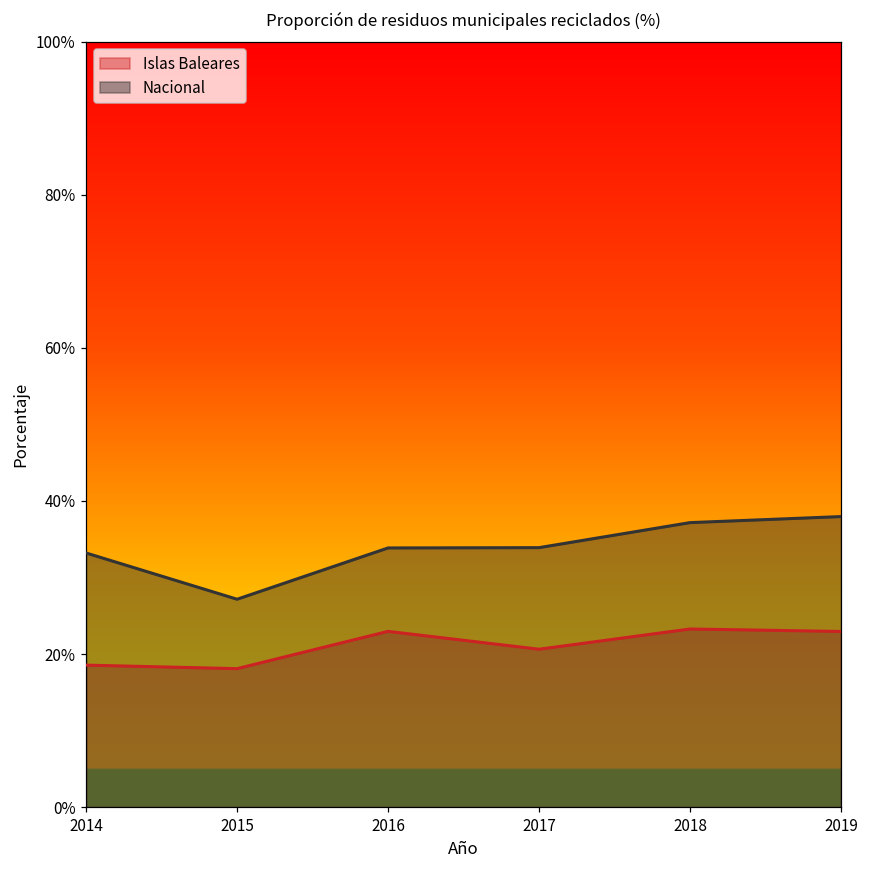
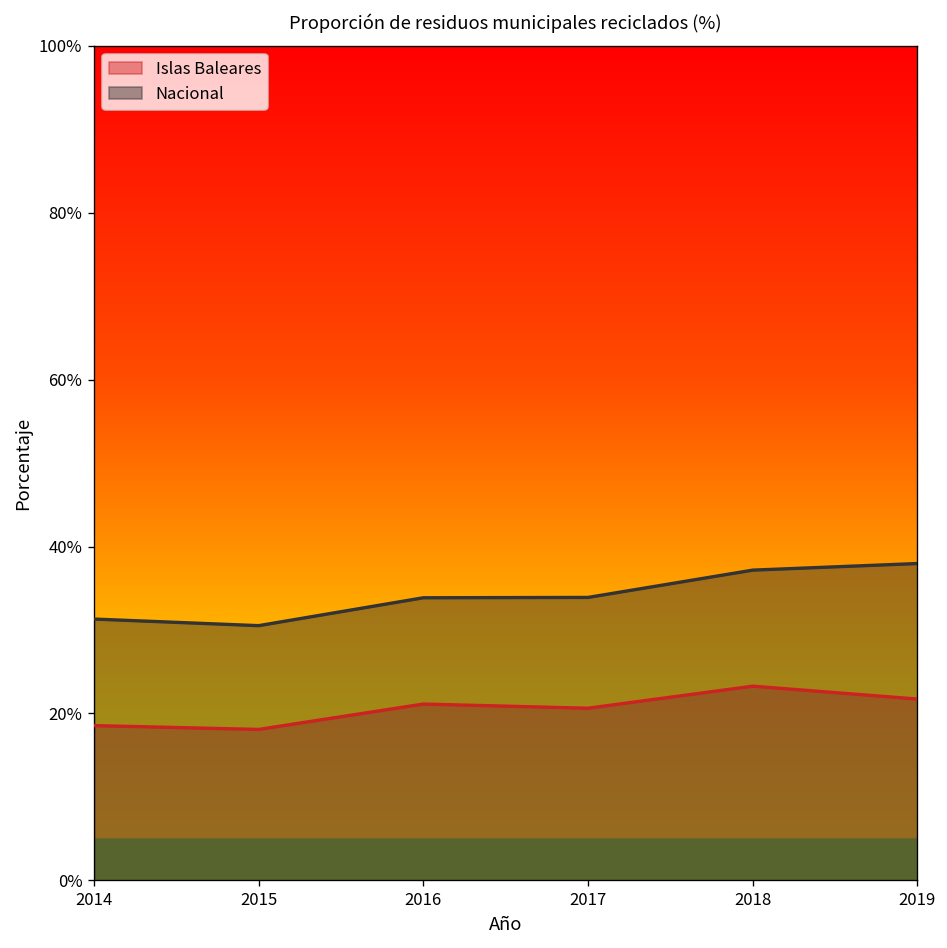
Nacional, 2014: 33% -> 31%
Nacional, 2015: 27% -> 31%
Islas Baleares, 2016: 23% -> 21%
Islas Baleares, 2019: 23% -> 22%
